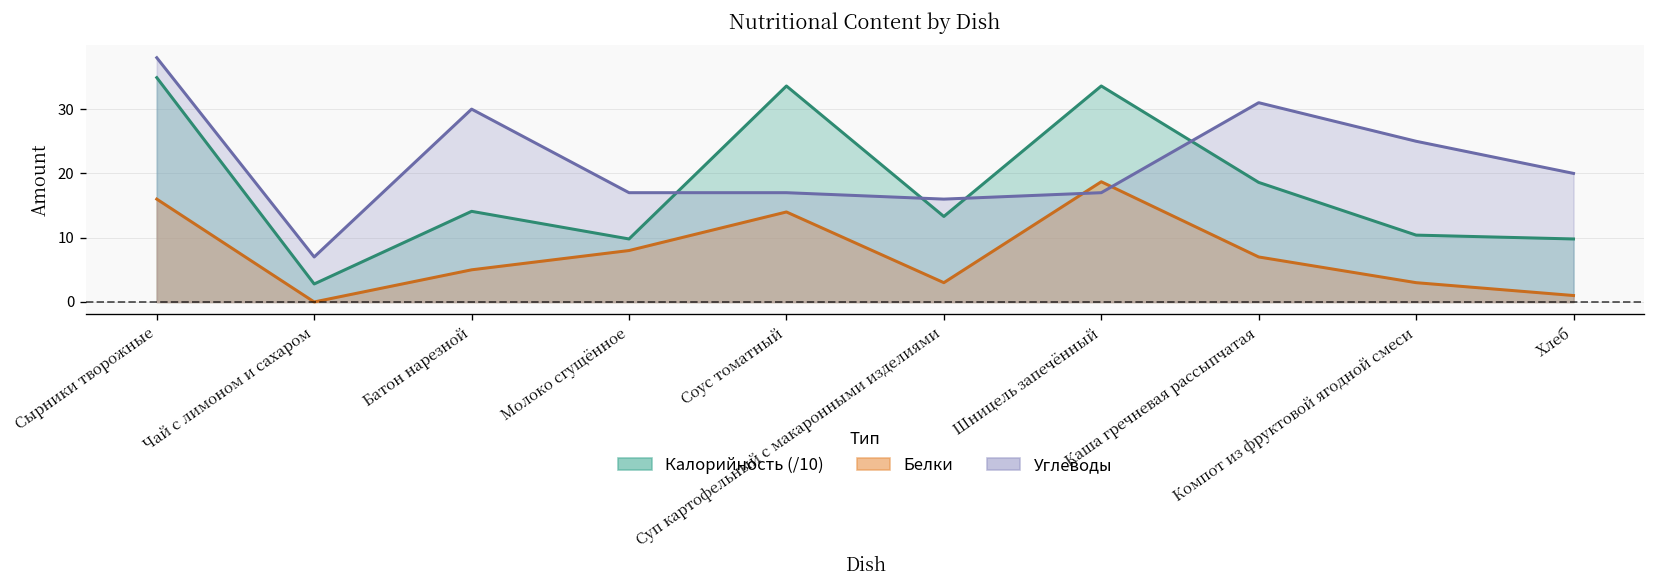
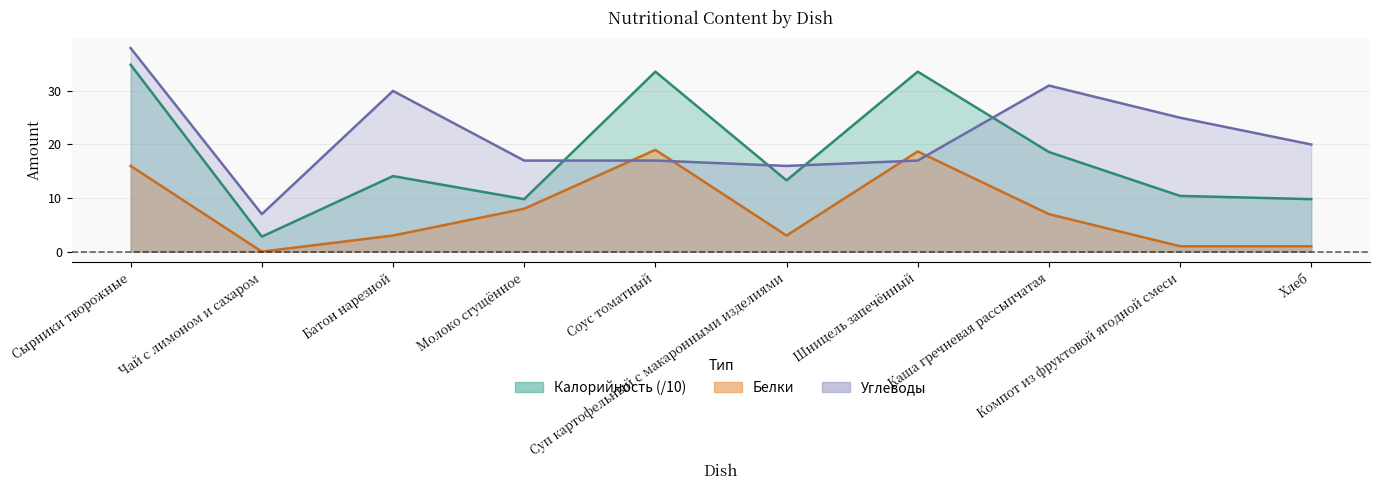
Белки, Батон нарезной: 5 -> 3
Белки, Соус томатный: 14 -> 19
Белки, Компот из фруктовой ягодной смеси: 3 -> 1
